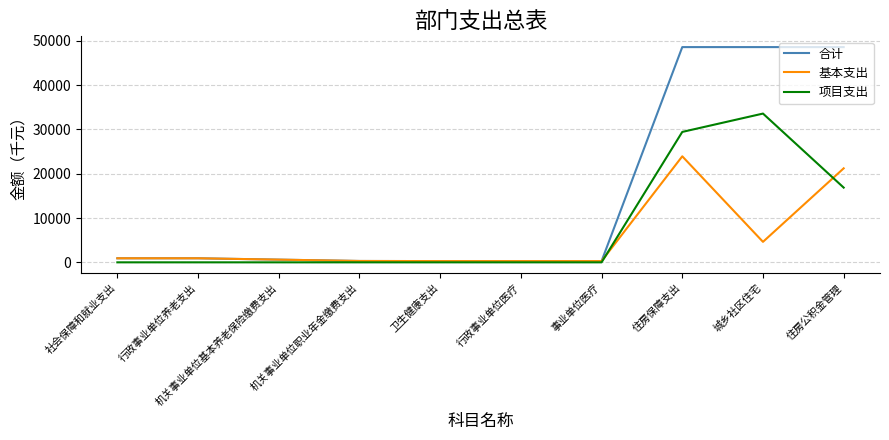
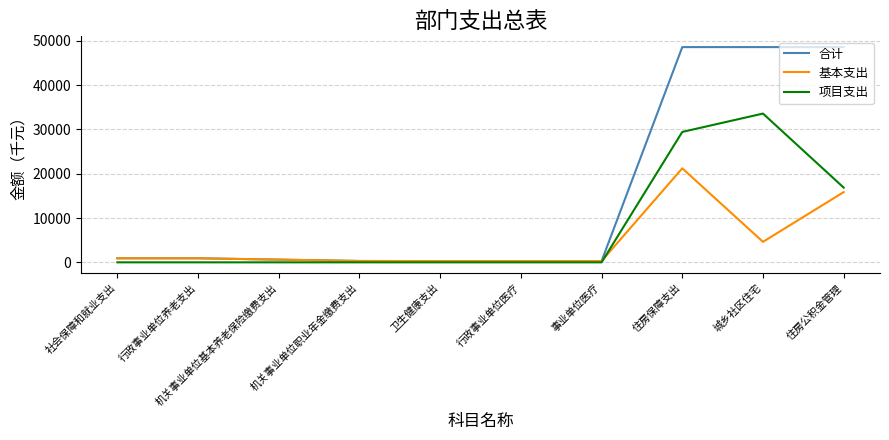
基本支出, 住房保障支出: 24000 -> 21000
基本支出, 住房公积金管理: 21000 -> 16000
